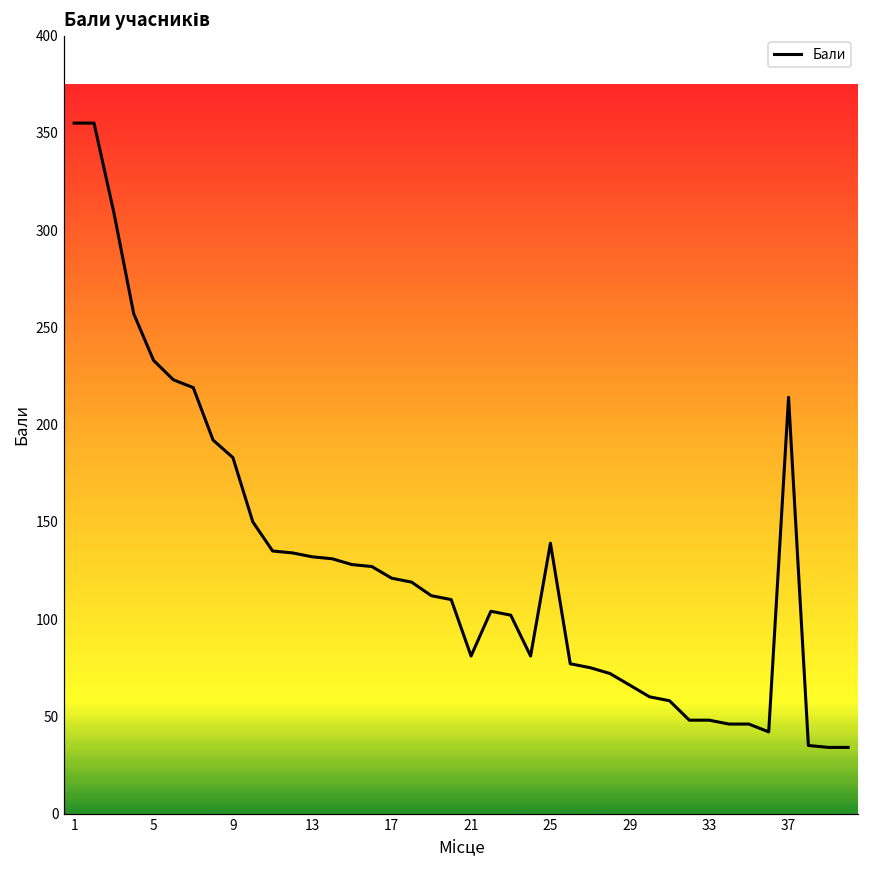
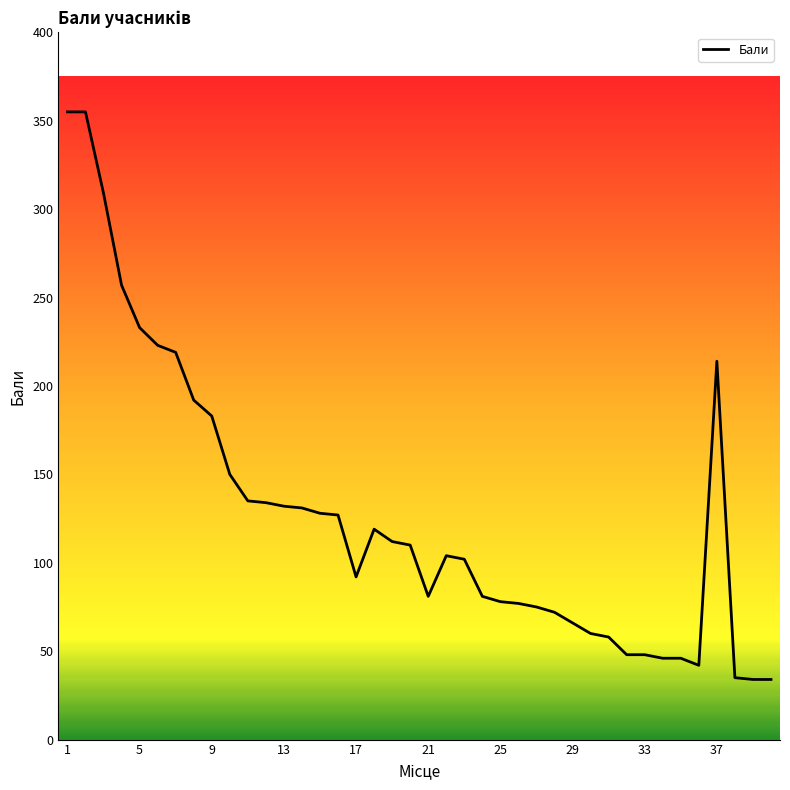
17: 121 -> 92
25: 139 -> 78
